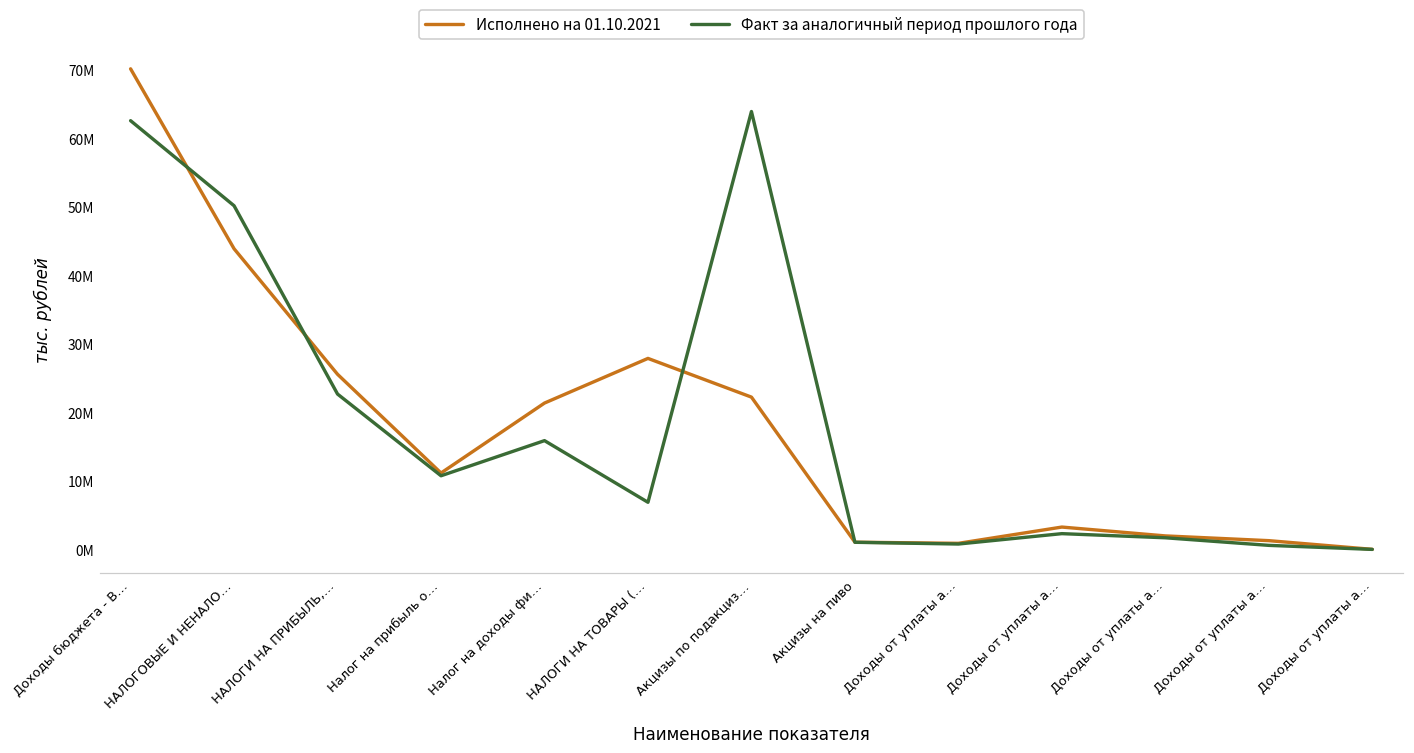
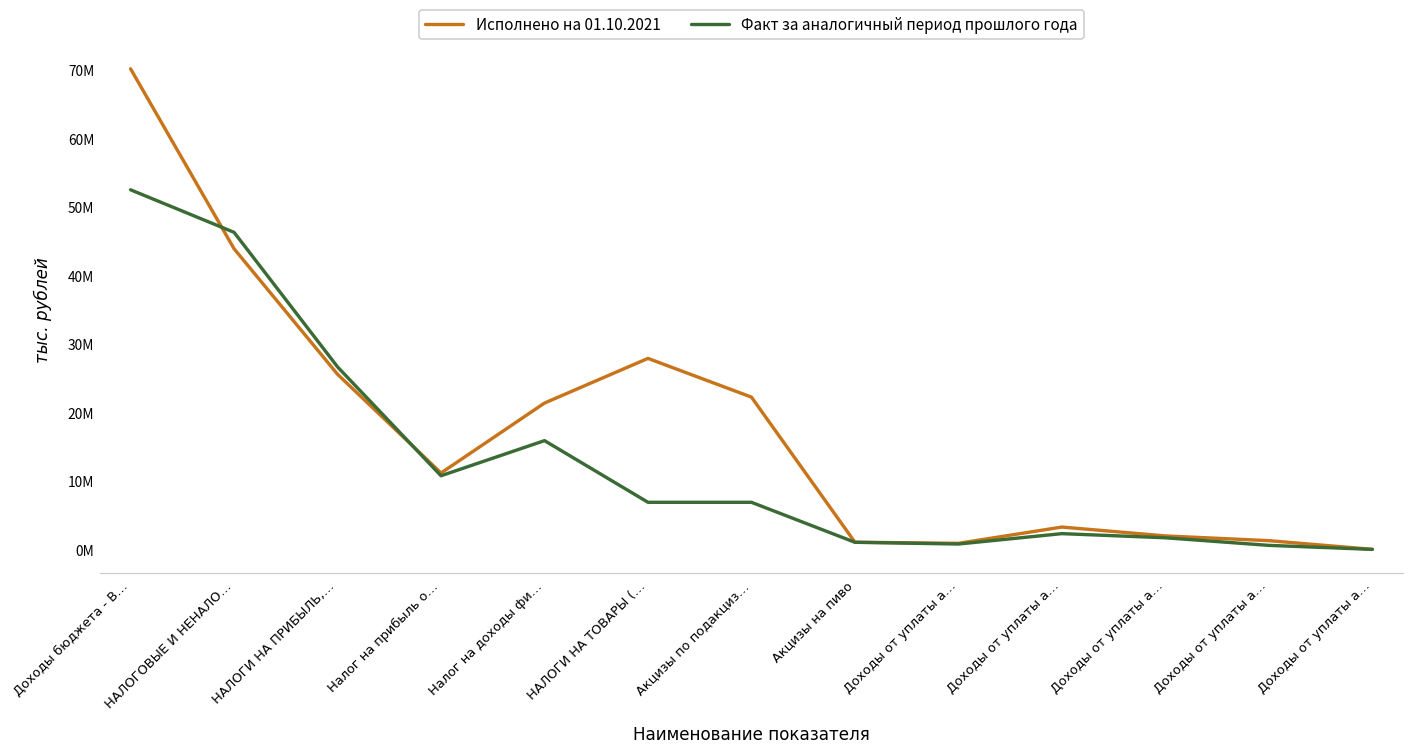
Факт за аналогичный период прошлого года, Доходы бюджета - В…: 63000000 -> 53000000
Факт за аналогичный период прошлого года, НАЛОГОВЫЕ И НЕНАЛО…: 50000000 -> 46000000
Факт за аналогичный период прошлого года, НАЛОГИ НА ПРИБЫЛЬ,…: 23000000 -> 27000000
Факт за аналогичный период прошлого года, Акцизы по подакциз…: 64000000 -> 7000000
